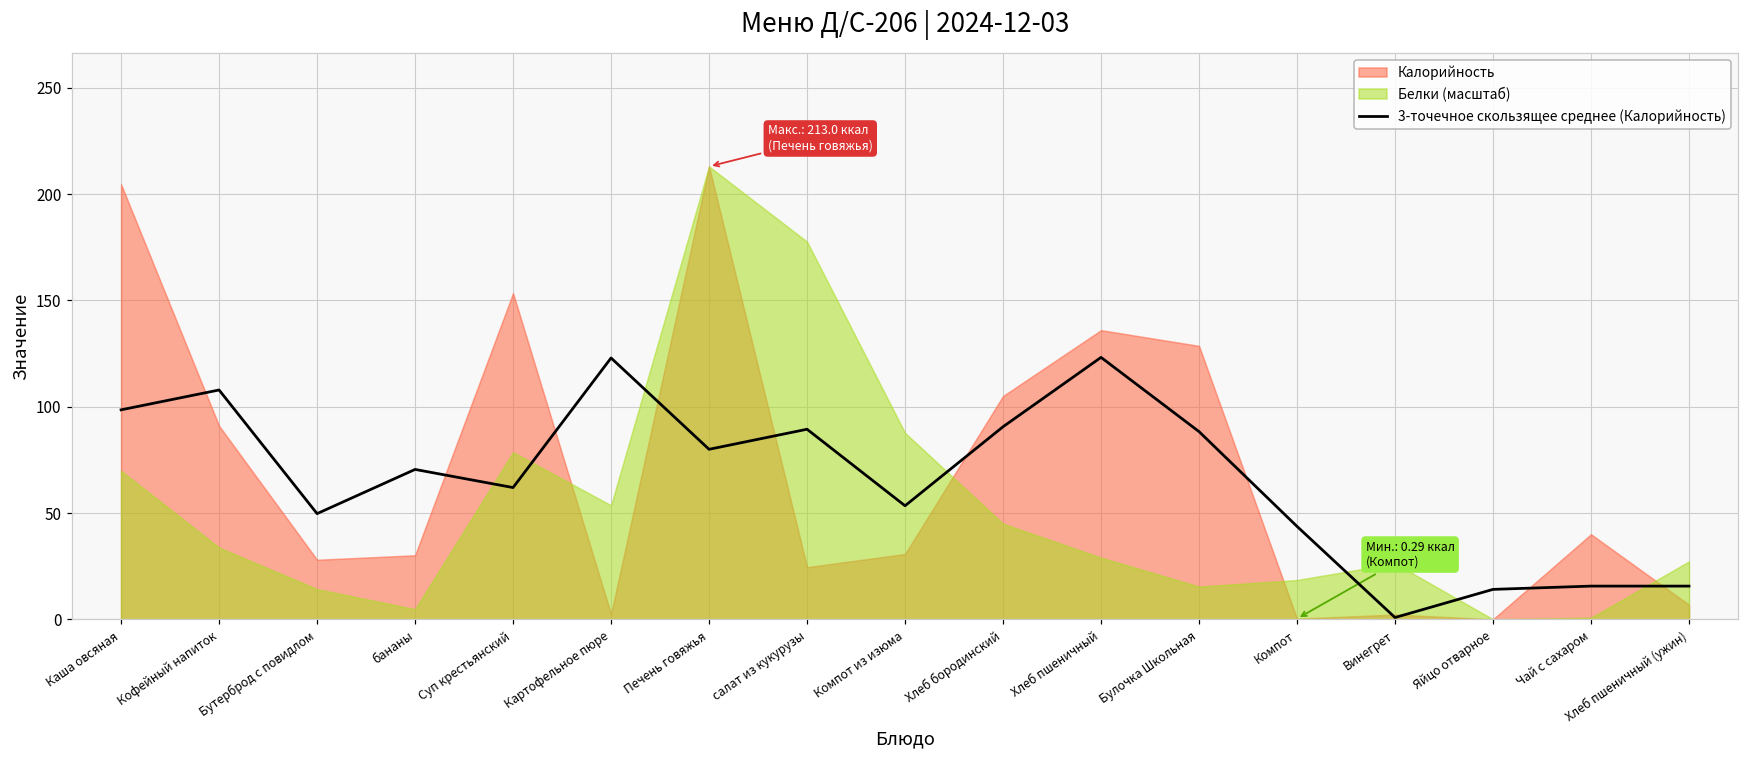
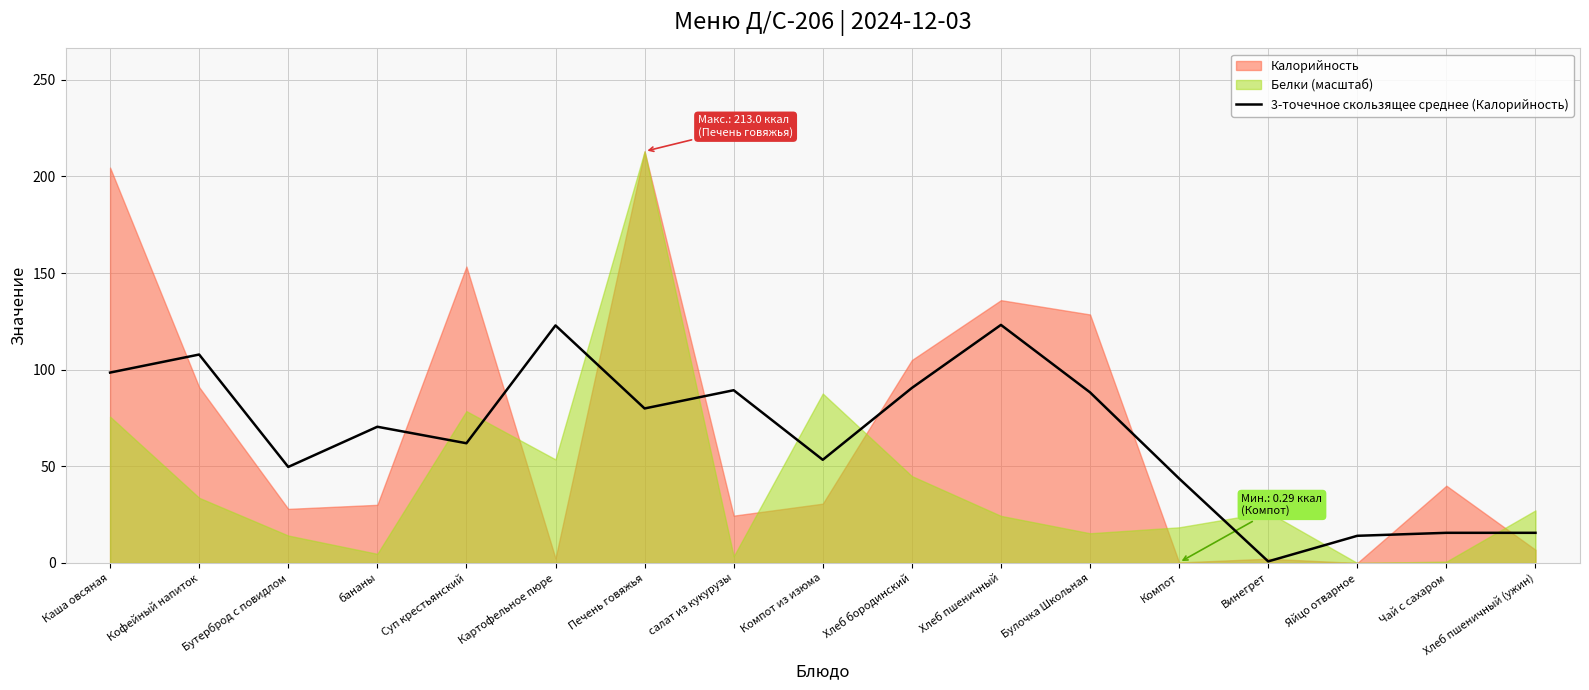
Белки (масштаб), Каша овсяная: 70 -> 76
Белки (масштаб), салат из кукурузы: 178 -> 3
Белки (масштаб), Хлеб пшеничный: 29 -> 24
